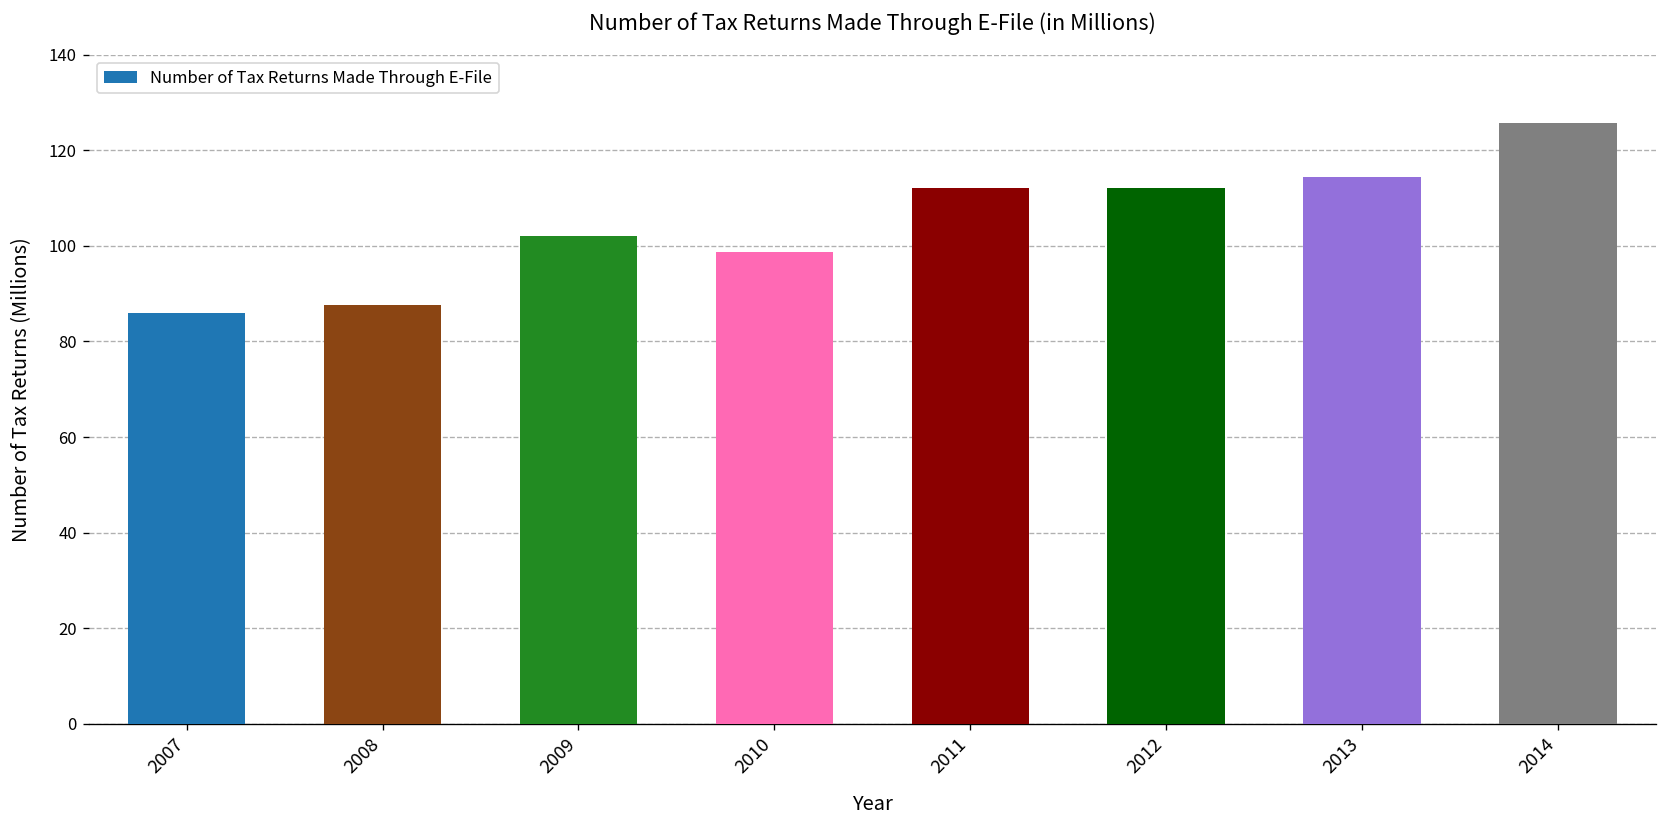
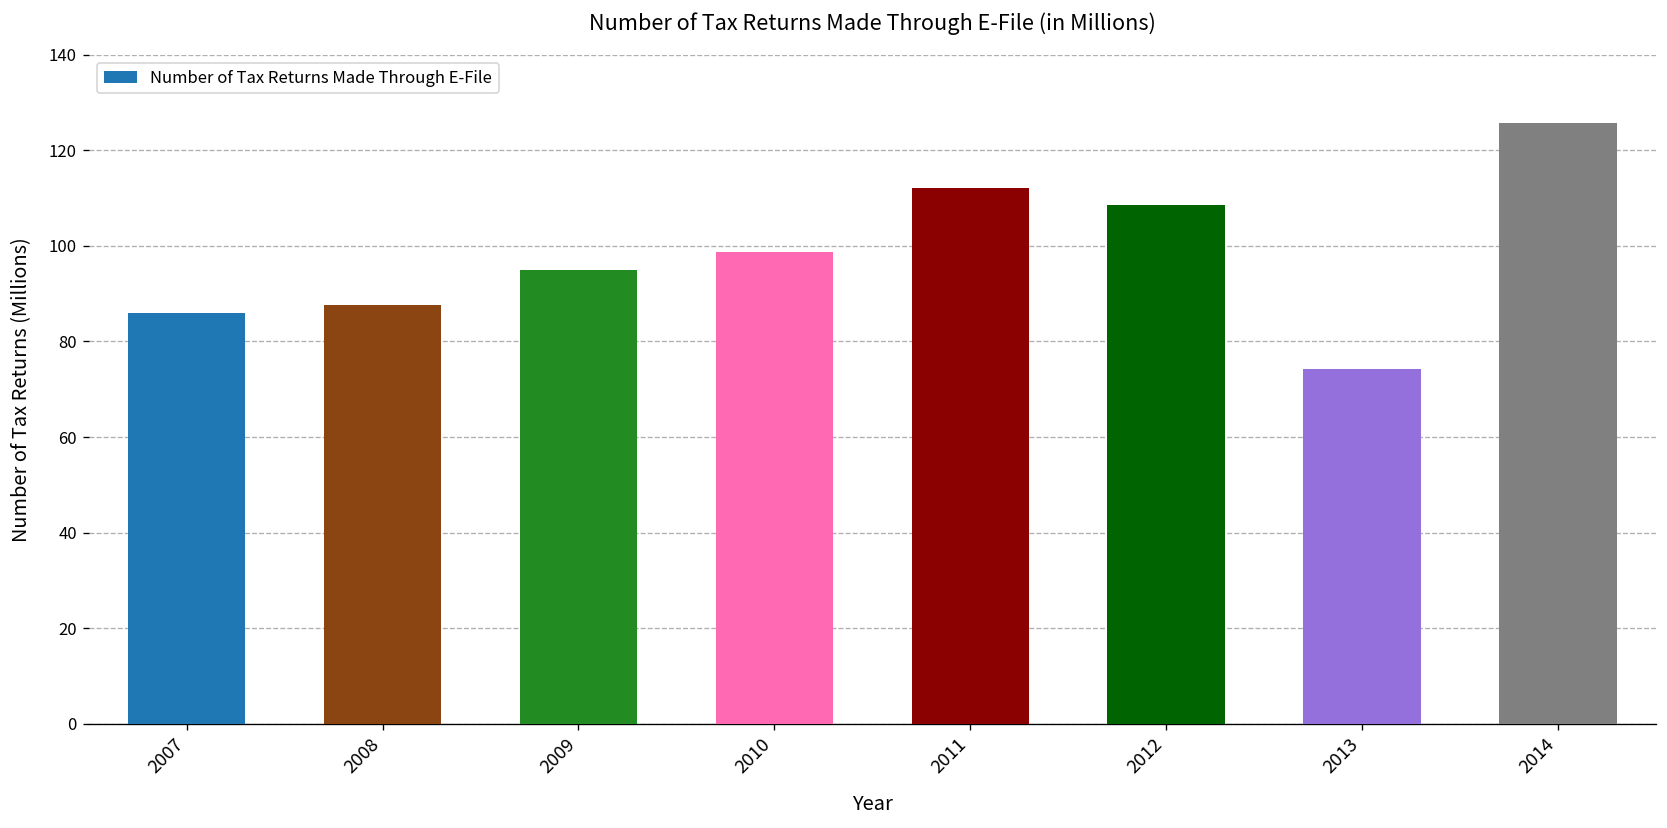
2009: 102 -> 95
2012: 112 -> 109
2013: 114 -> 74
